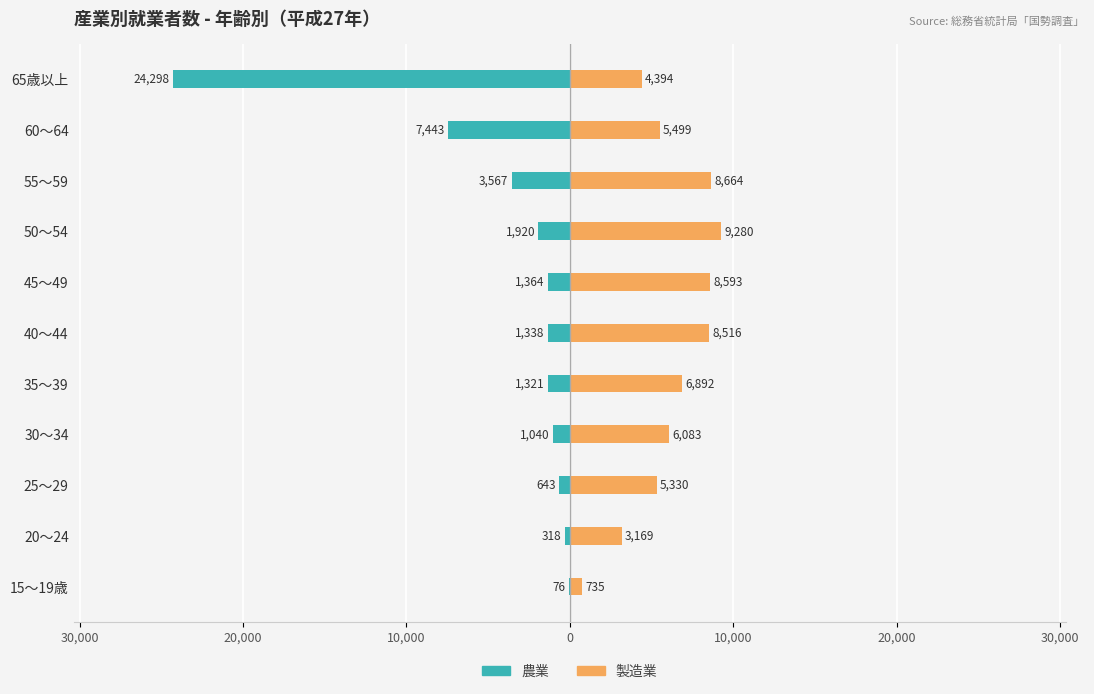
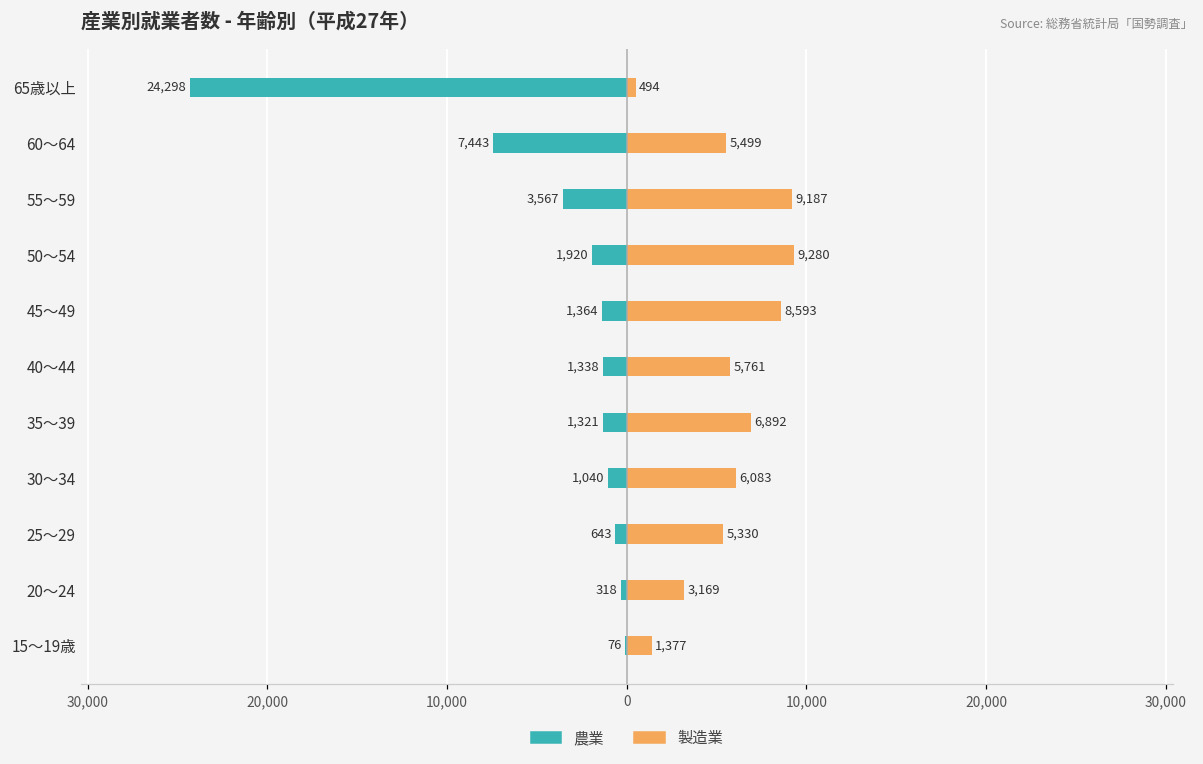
製造業, 65歳以上: 4,394 -> 494
製造業, 55～59: 8,664 -> 9,187
製造業, 40～44: 8,516 -> 5,761
製造業, 15～19歳: 735 -> 1,377
